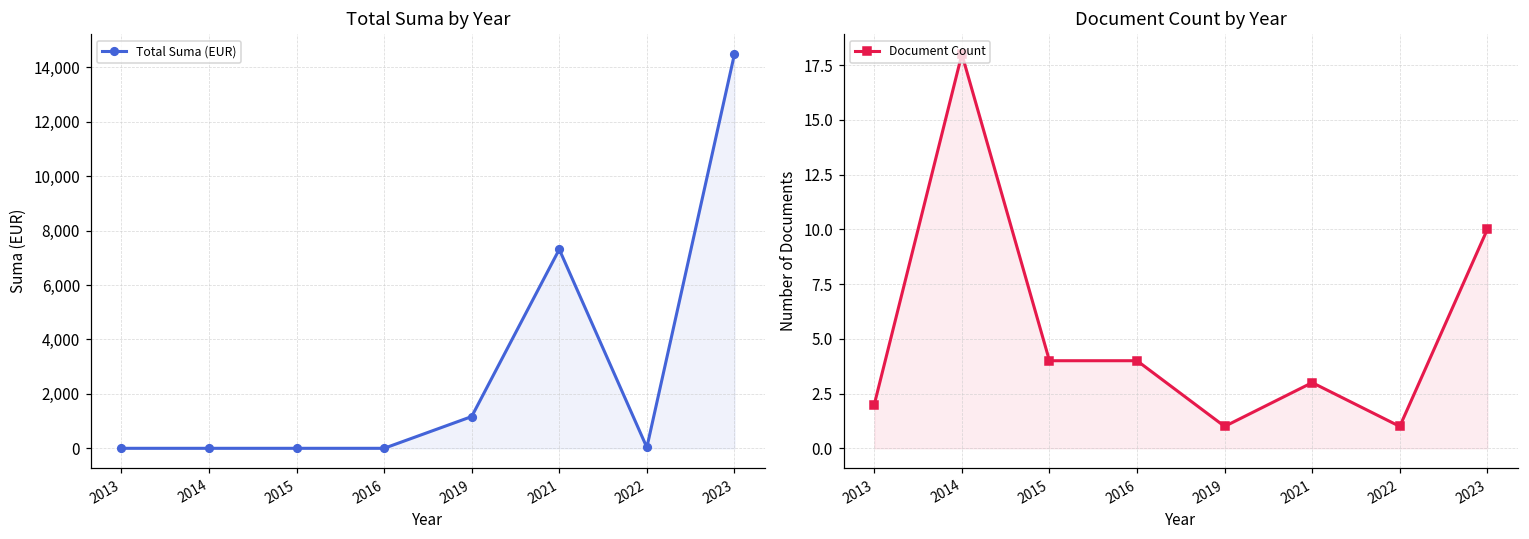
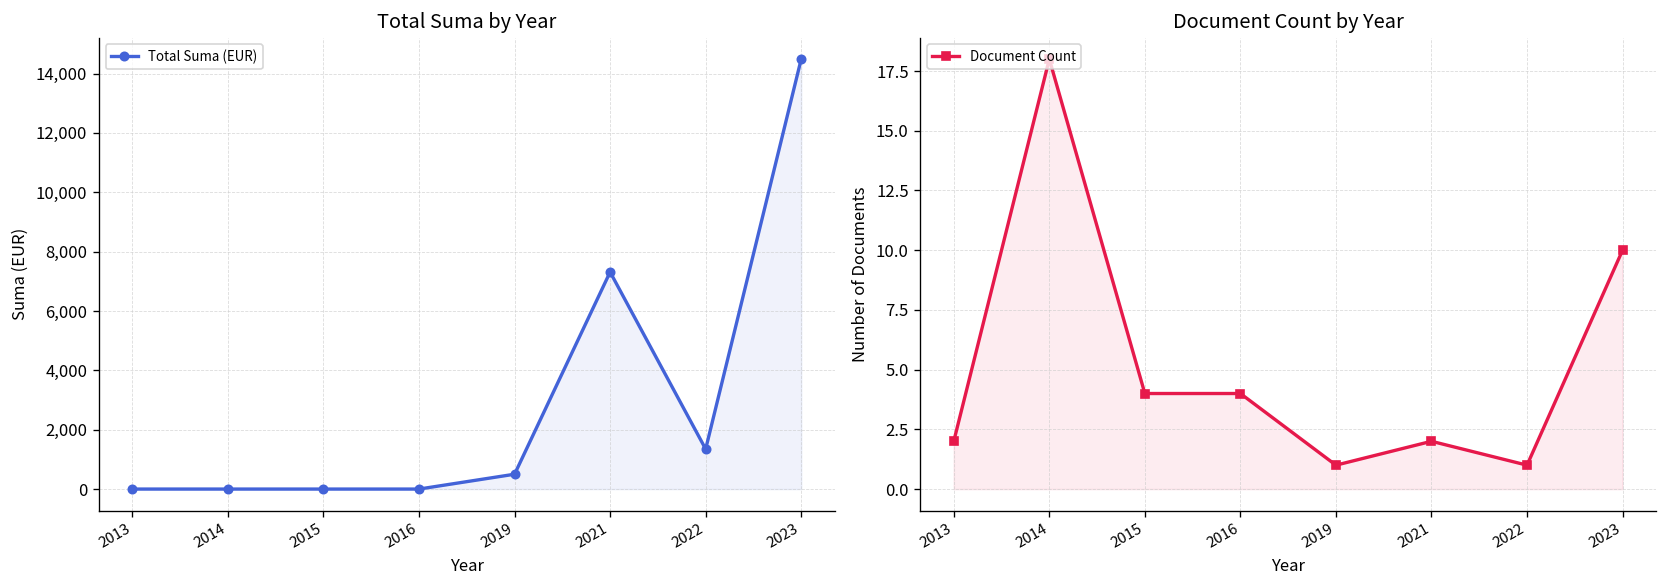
Total Suma by Year, 2019: 1,200 -> 500
Total Suma by Year, 2022: 0 -> 1,300
Document Count by Year, 2021: 3 -> 2
